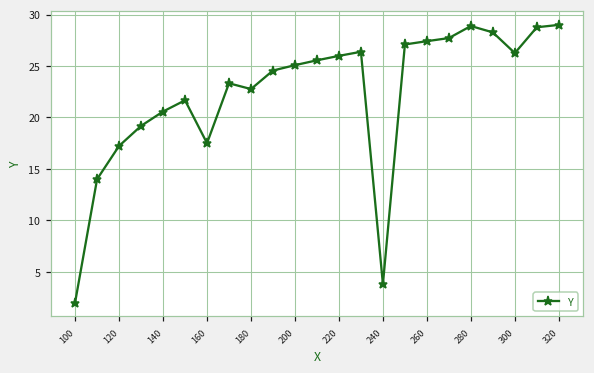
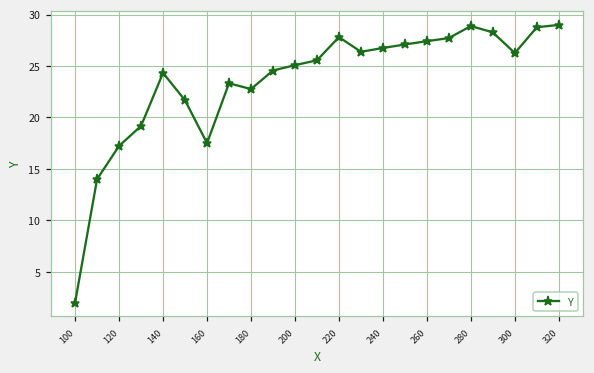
140: 21 -> 24
220: 26 -> 28
240: 4 -> 27
